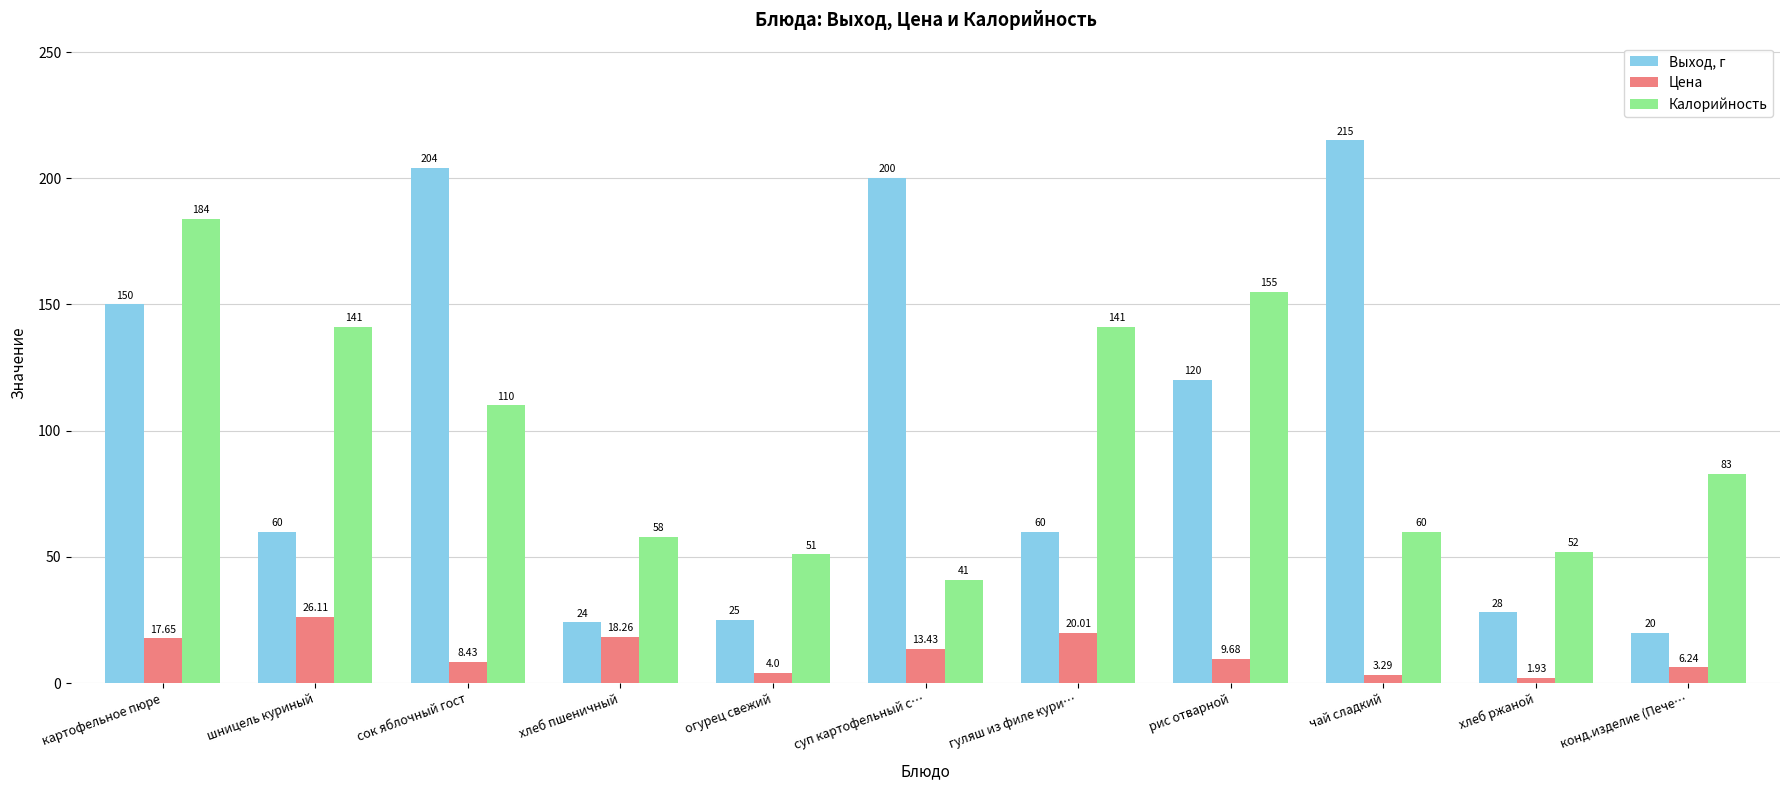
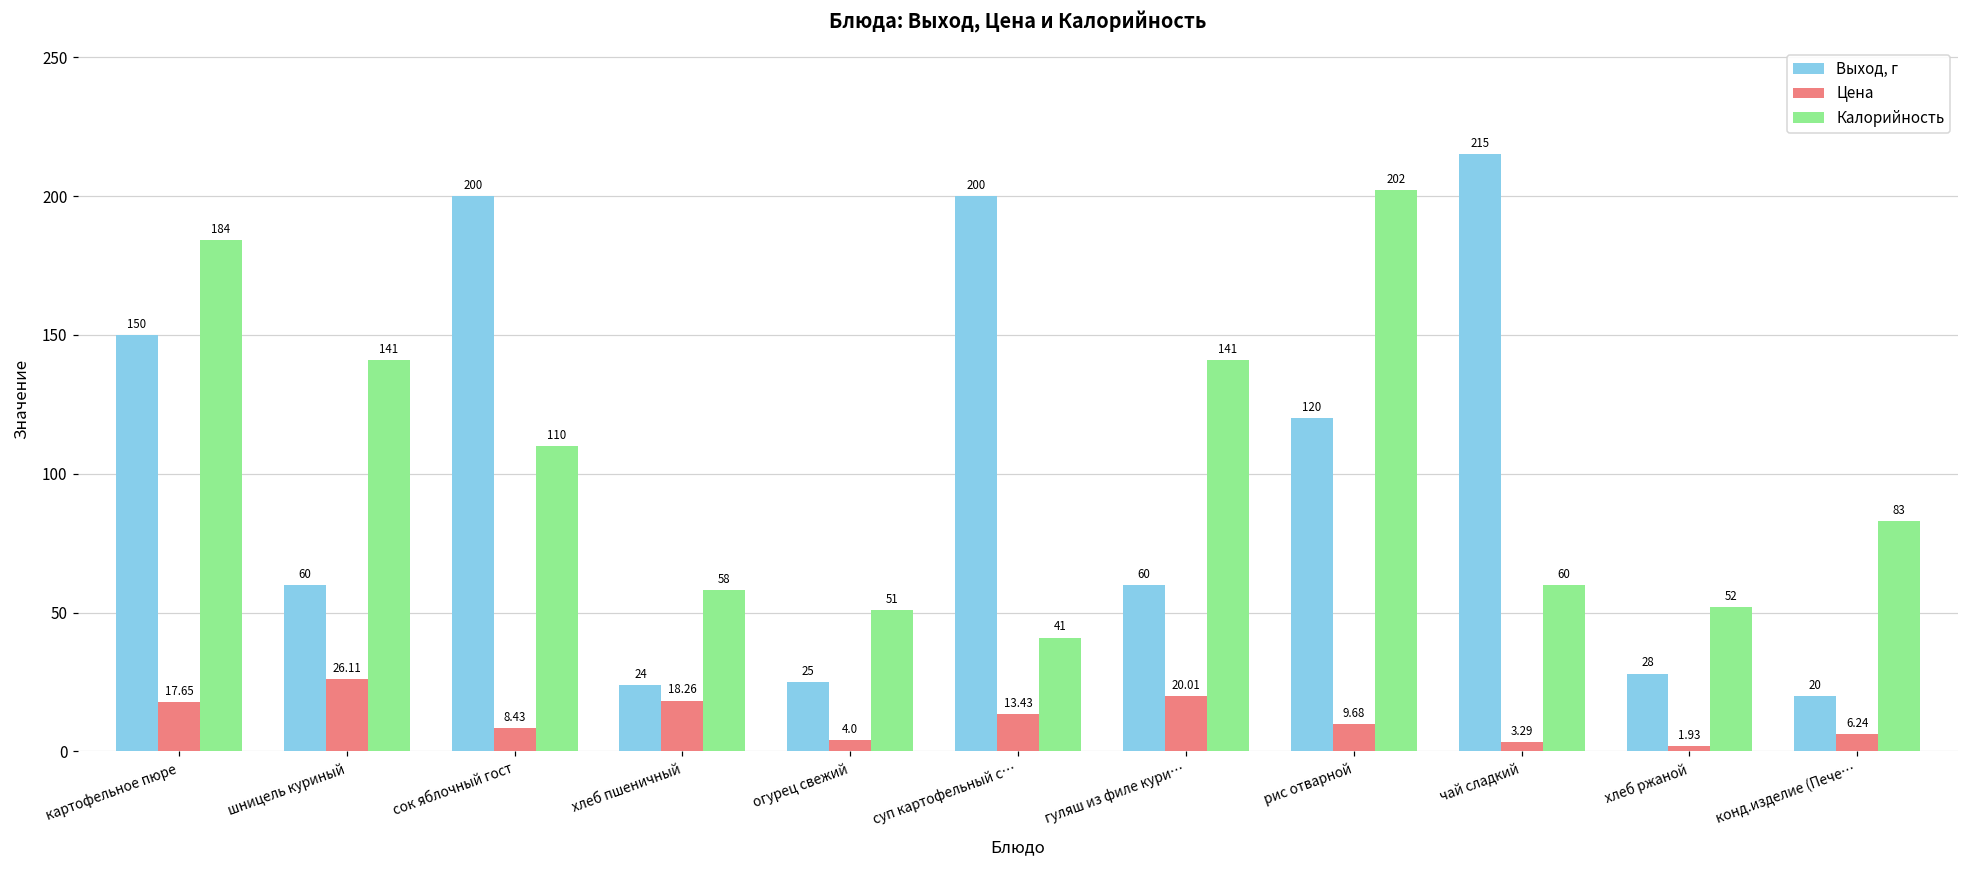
Выход, г, сок яблочный гост: 204 -> 200
Калорийность, рис отварной: 155 -> 202
